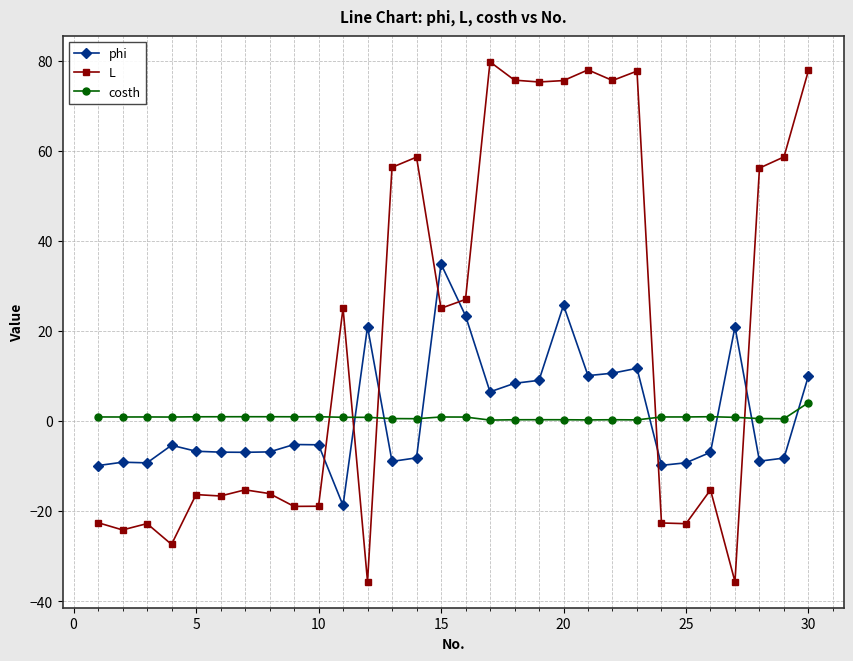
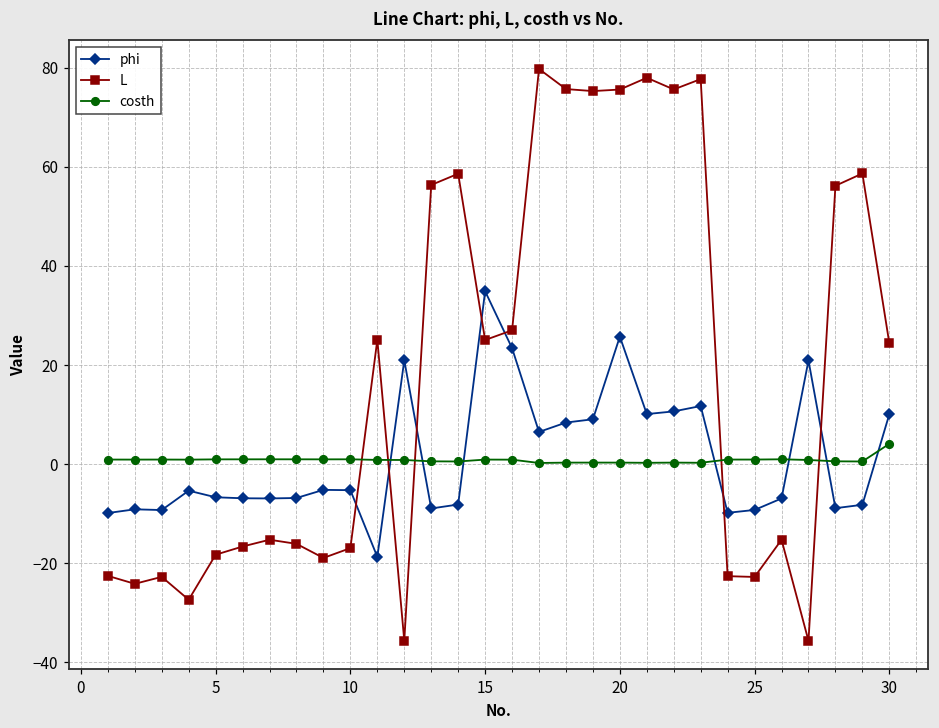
L, 5: -16 -> -18
L, 10: -19 -> -17
L, 30: 78 -> 24
